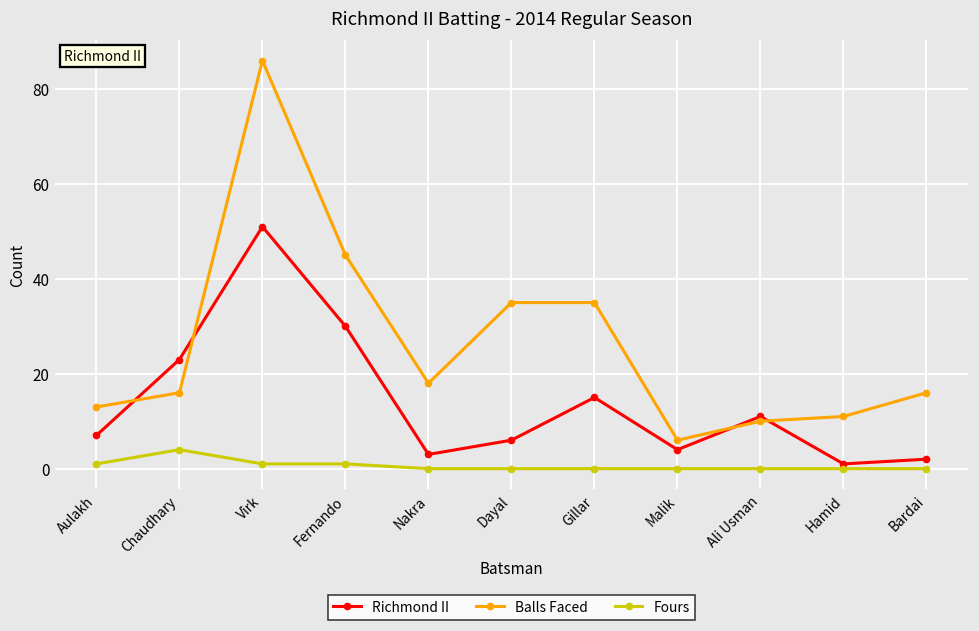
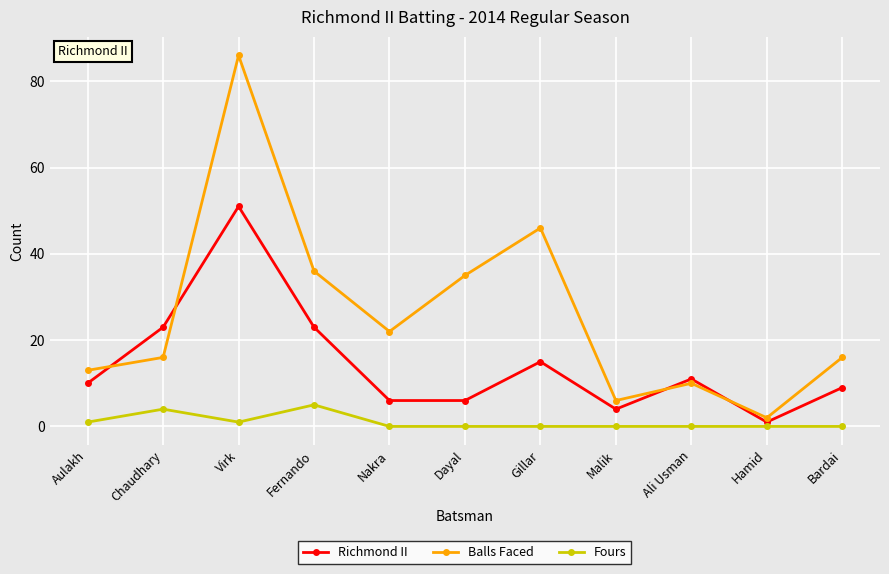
Richmond II, Aulakh: 7 -> 10
Richmond II, Fernando: 30 -> 23
Balls Faced, Fernando: 45 -> 36
Fours, Fernando: 1 -> 5
Richmond II, Nakra: 3 -> 6
Balls Faced, Nakra: 18 -> 22
Balls Faced, Gillar: 35 -> 46
Balls Faced, Hamid: 11 -> 2
Richmond II, Bardai: 2 -> 9
